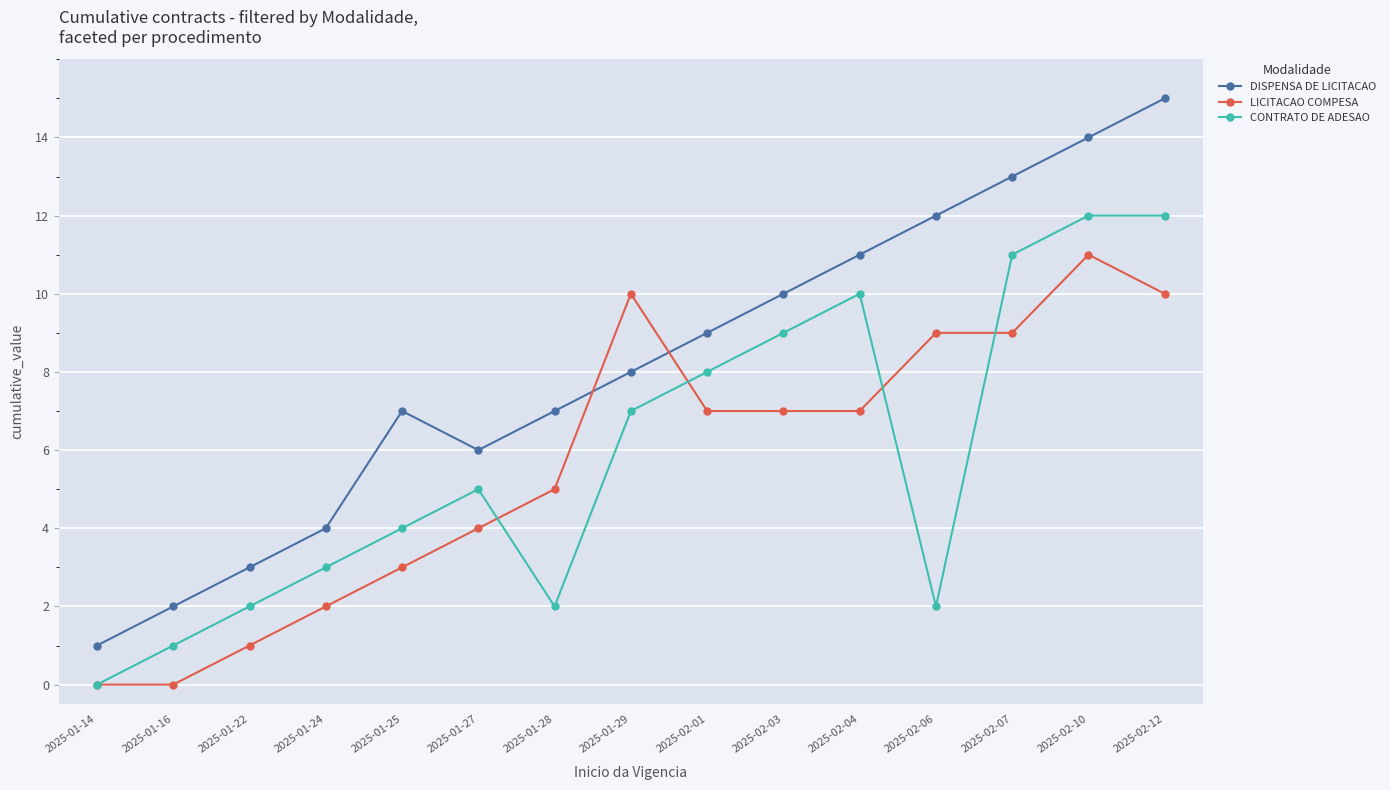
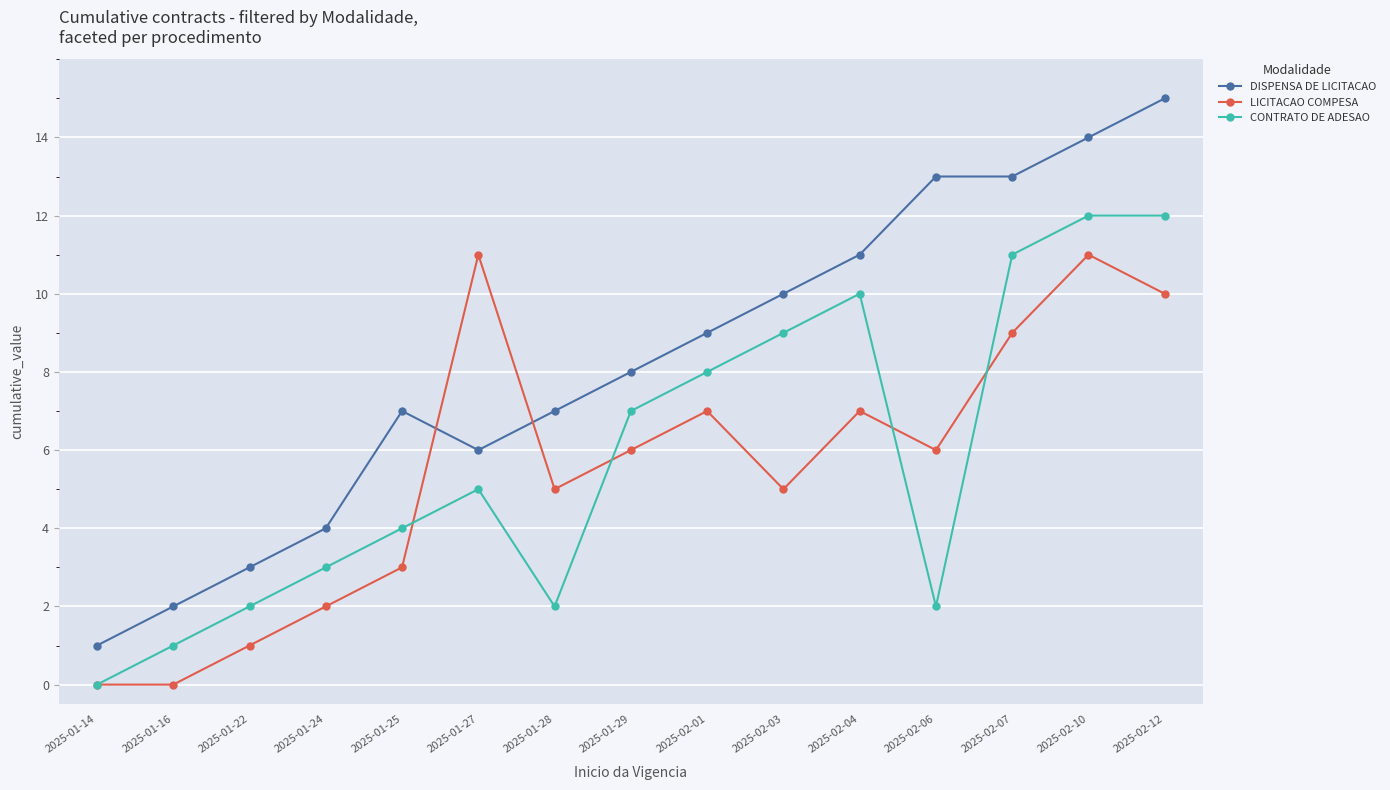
LICITACAO COMPESA, 2025-01-27: 4 -> 11
LICITACAO COMPESA, 2025-01-29: 10 -> 6
LICITACAO COMPESA, 2025-02-03: 7 -> 5
DISPENSA DE LICITACAO, 2025-02-06: 12 -> 13
LICITACAO COMPESA, 2025-02-06: 9 -> 6
